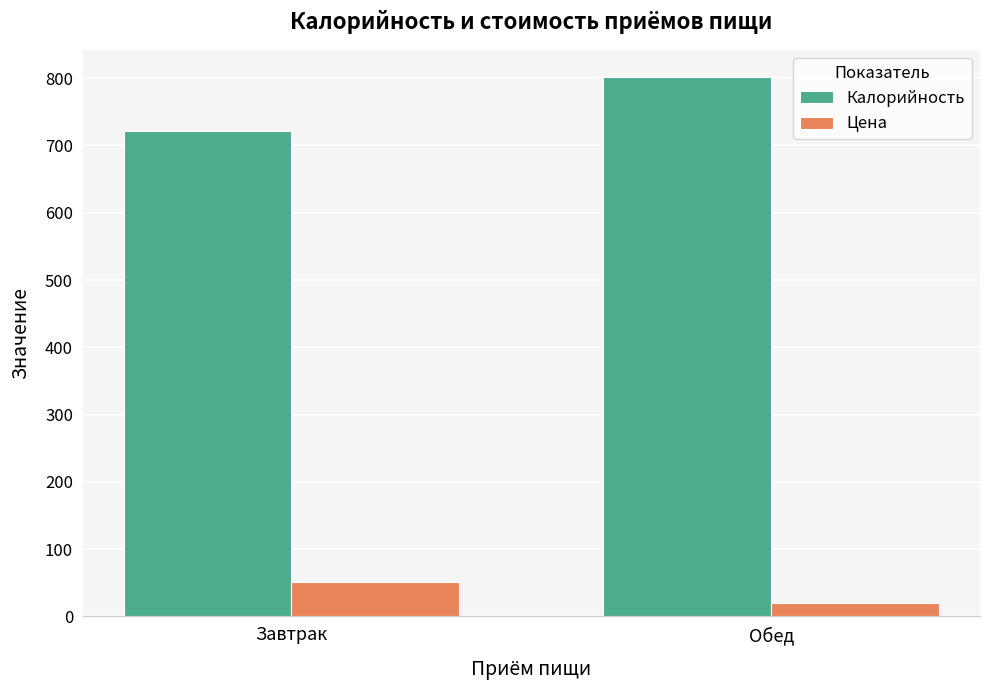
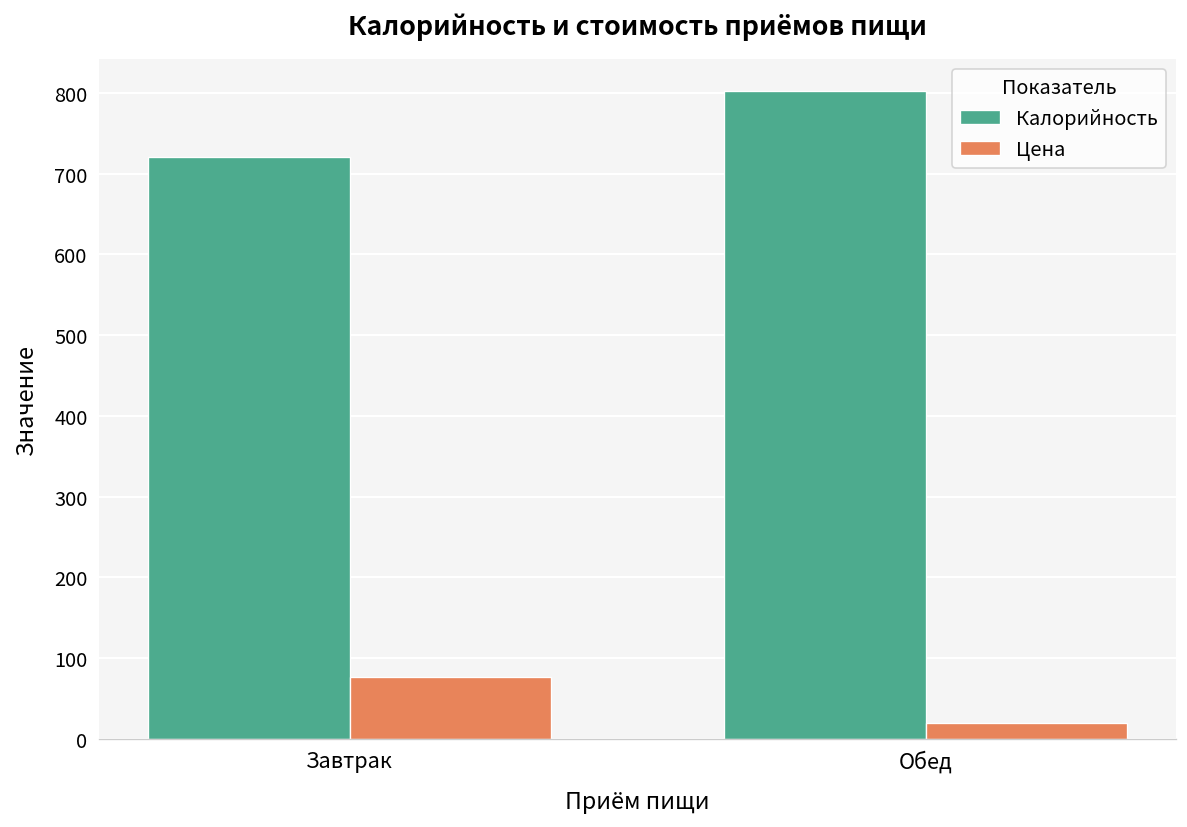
Цена, Завтрак: 50 -> 80
